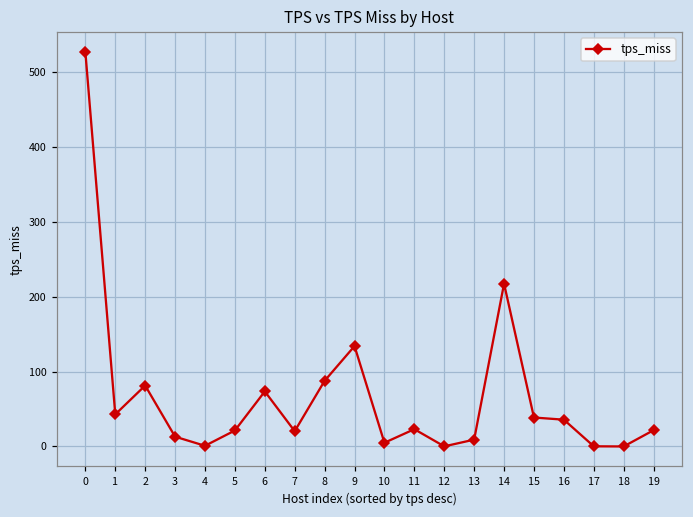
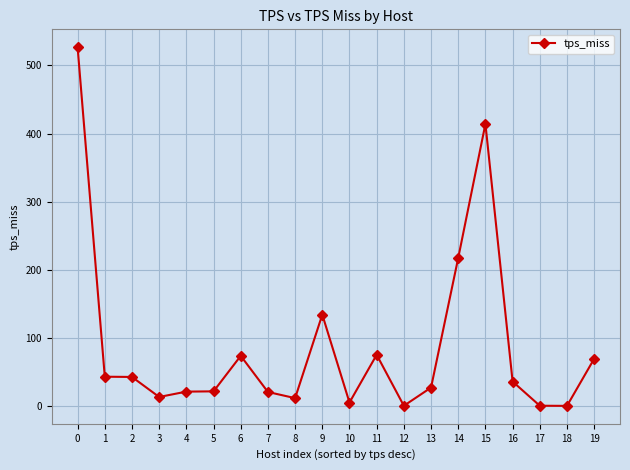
2: 80 -> 40
4: 0 -> 20
8: 90 -> 10
11: 20 -> 80
13: 10 -> 30
15: 40 -> 410
19: 20 -> 70
